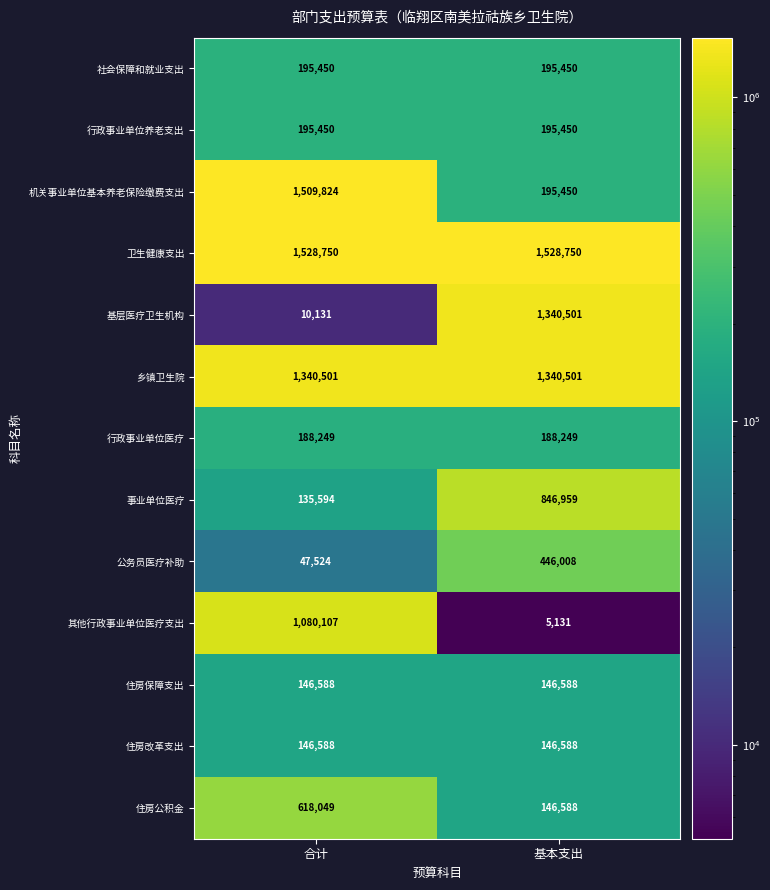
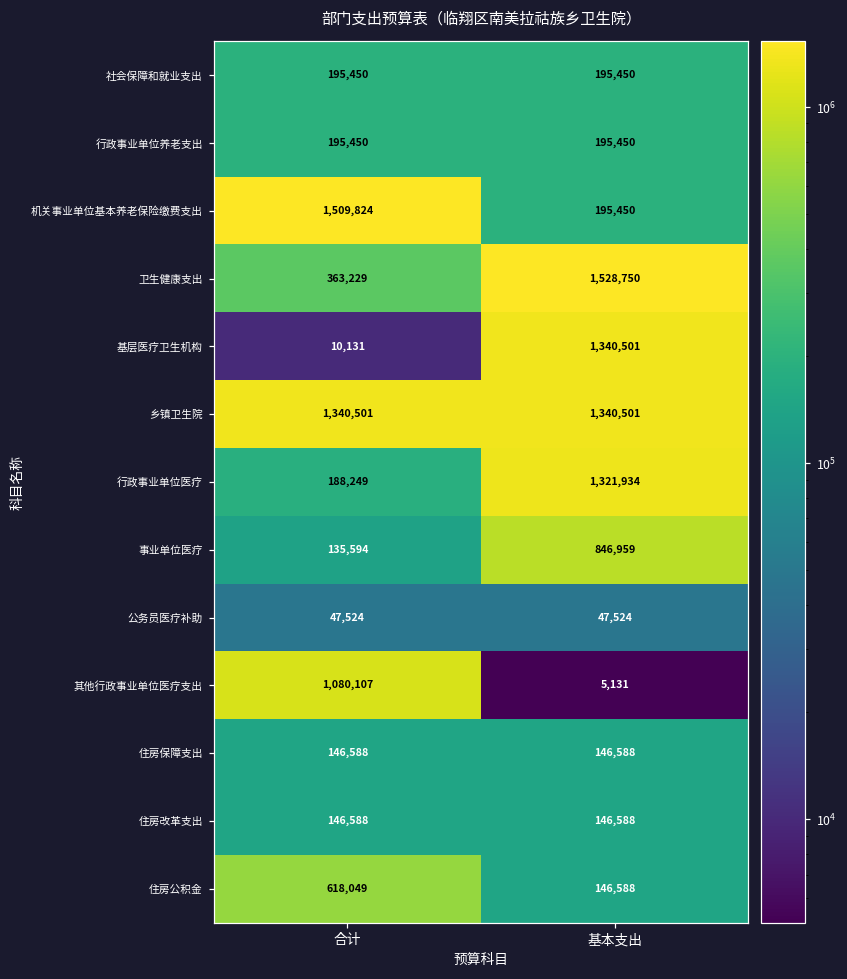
卫生健康支出, 合计: 1,528,750 -> 363,229
行政事业单位医疗, 基本支出: 188,249 -> 1,321,934
公务员医疗补助, 基本支出: 446,008 -> 47,524
